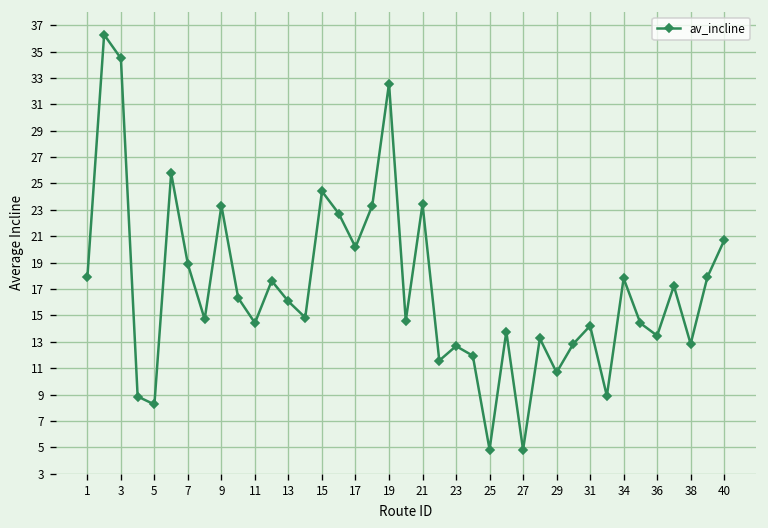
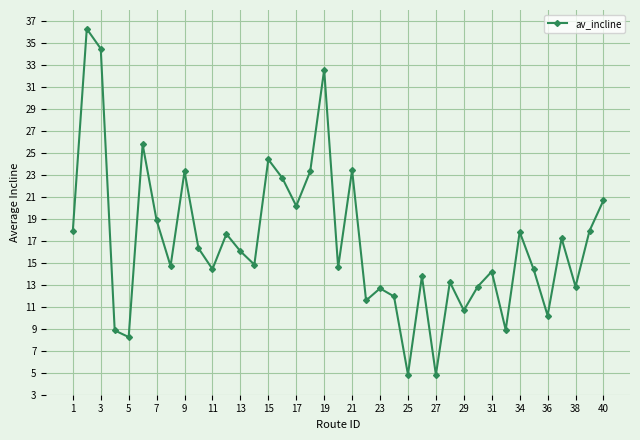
36: 13.5 -> 10.2
